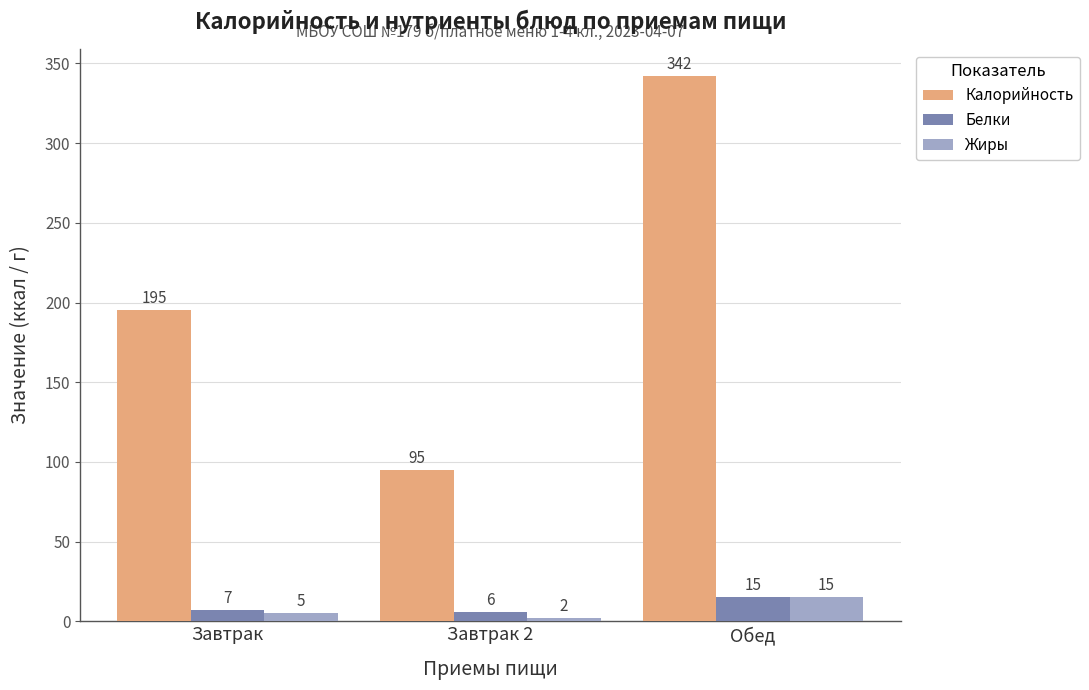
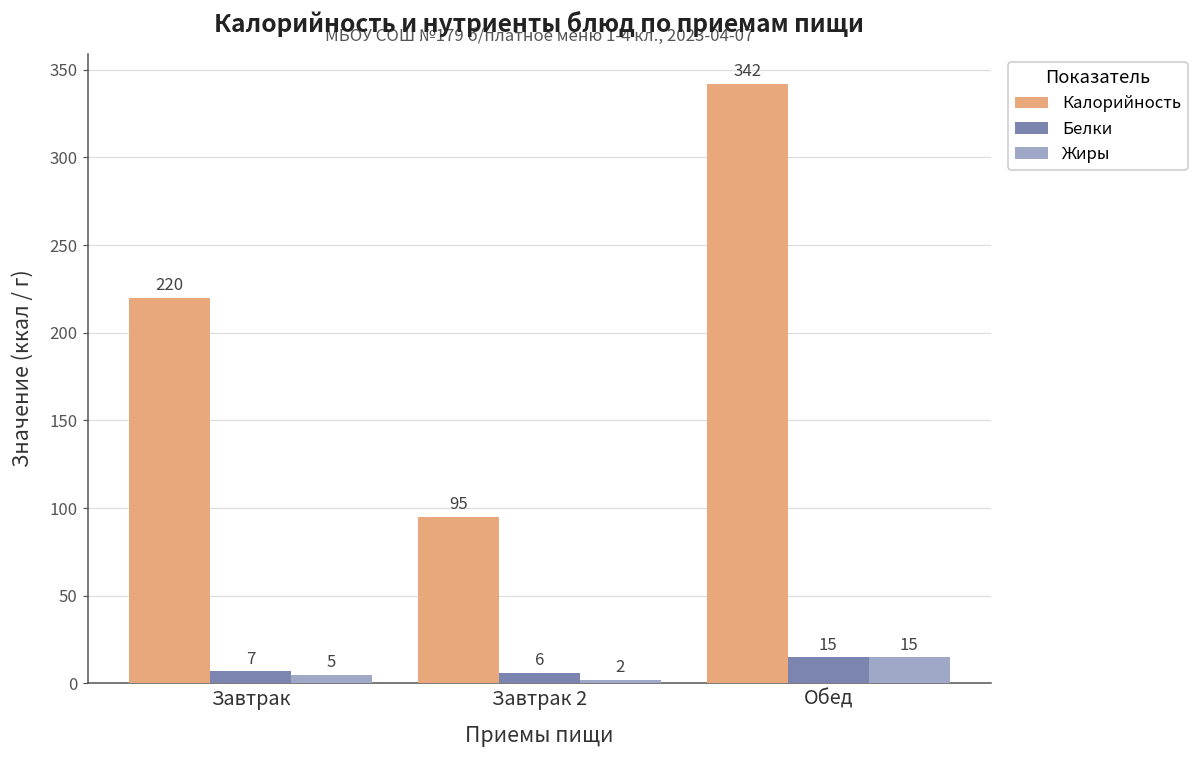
Калорийность, Завтрак: 195 -> 220
